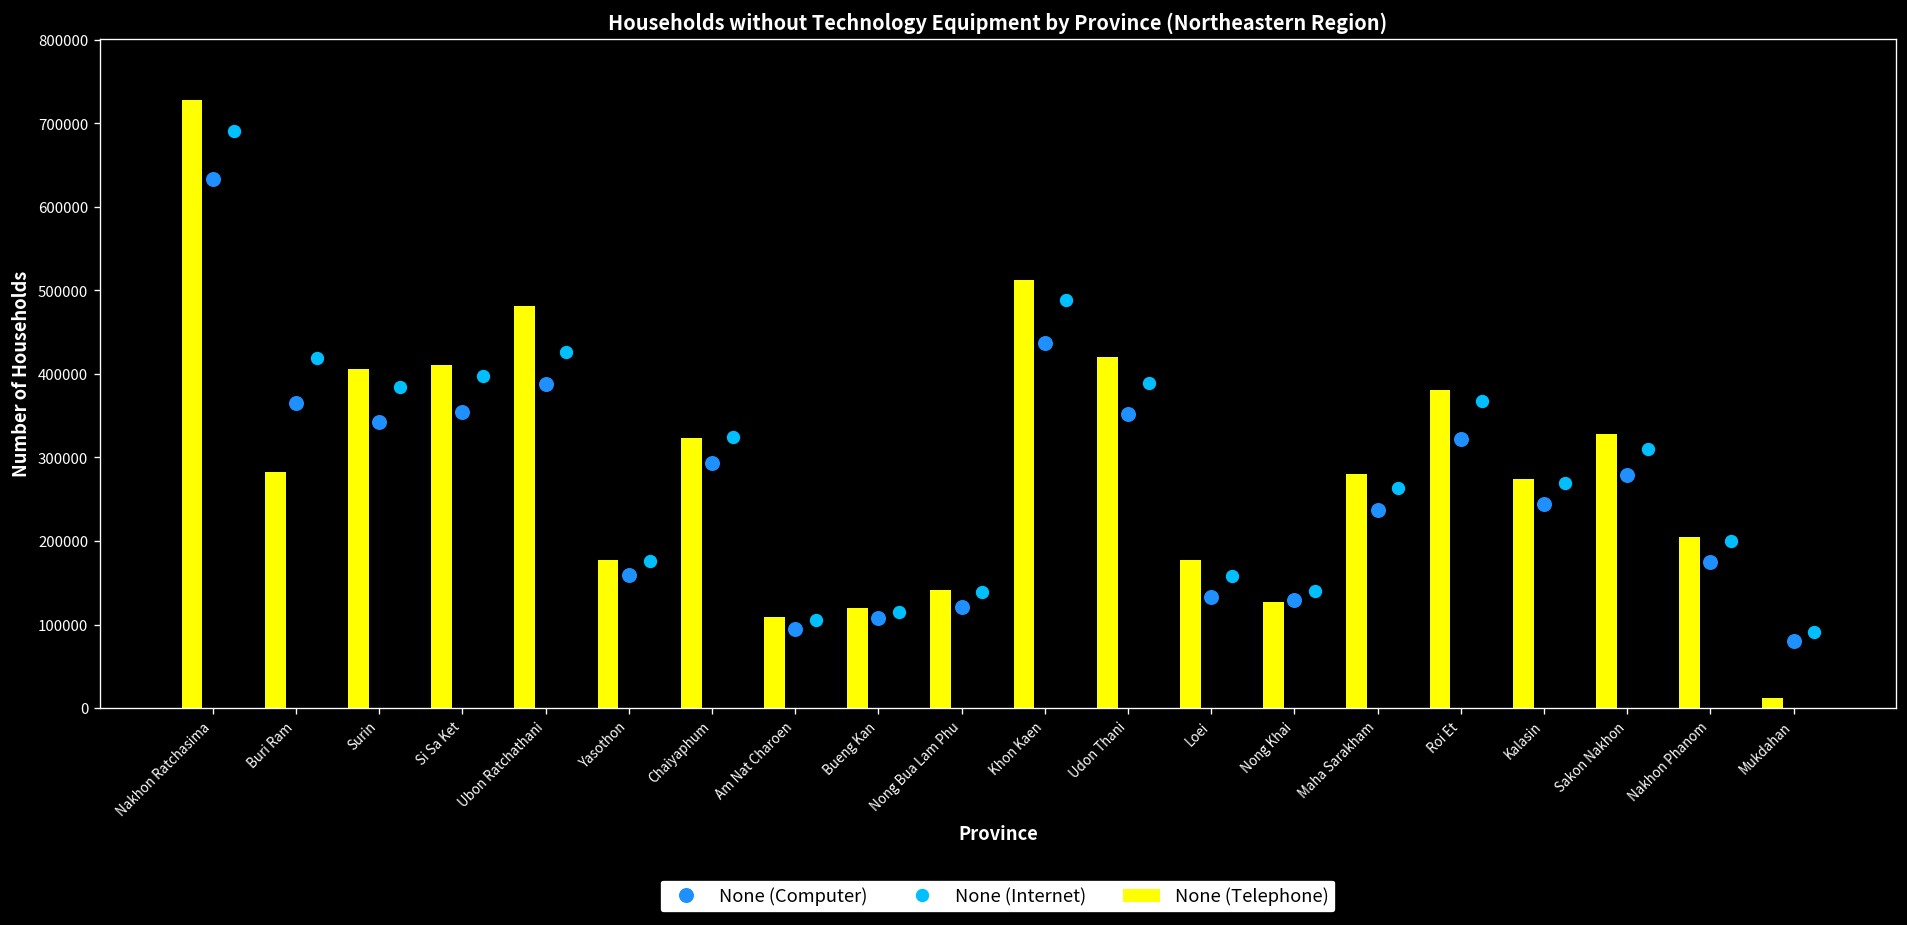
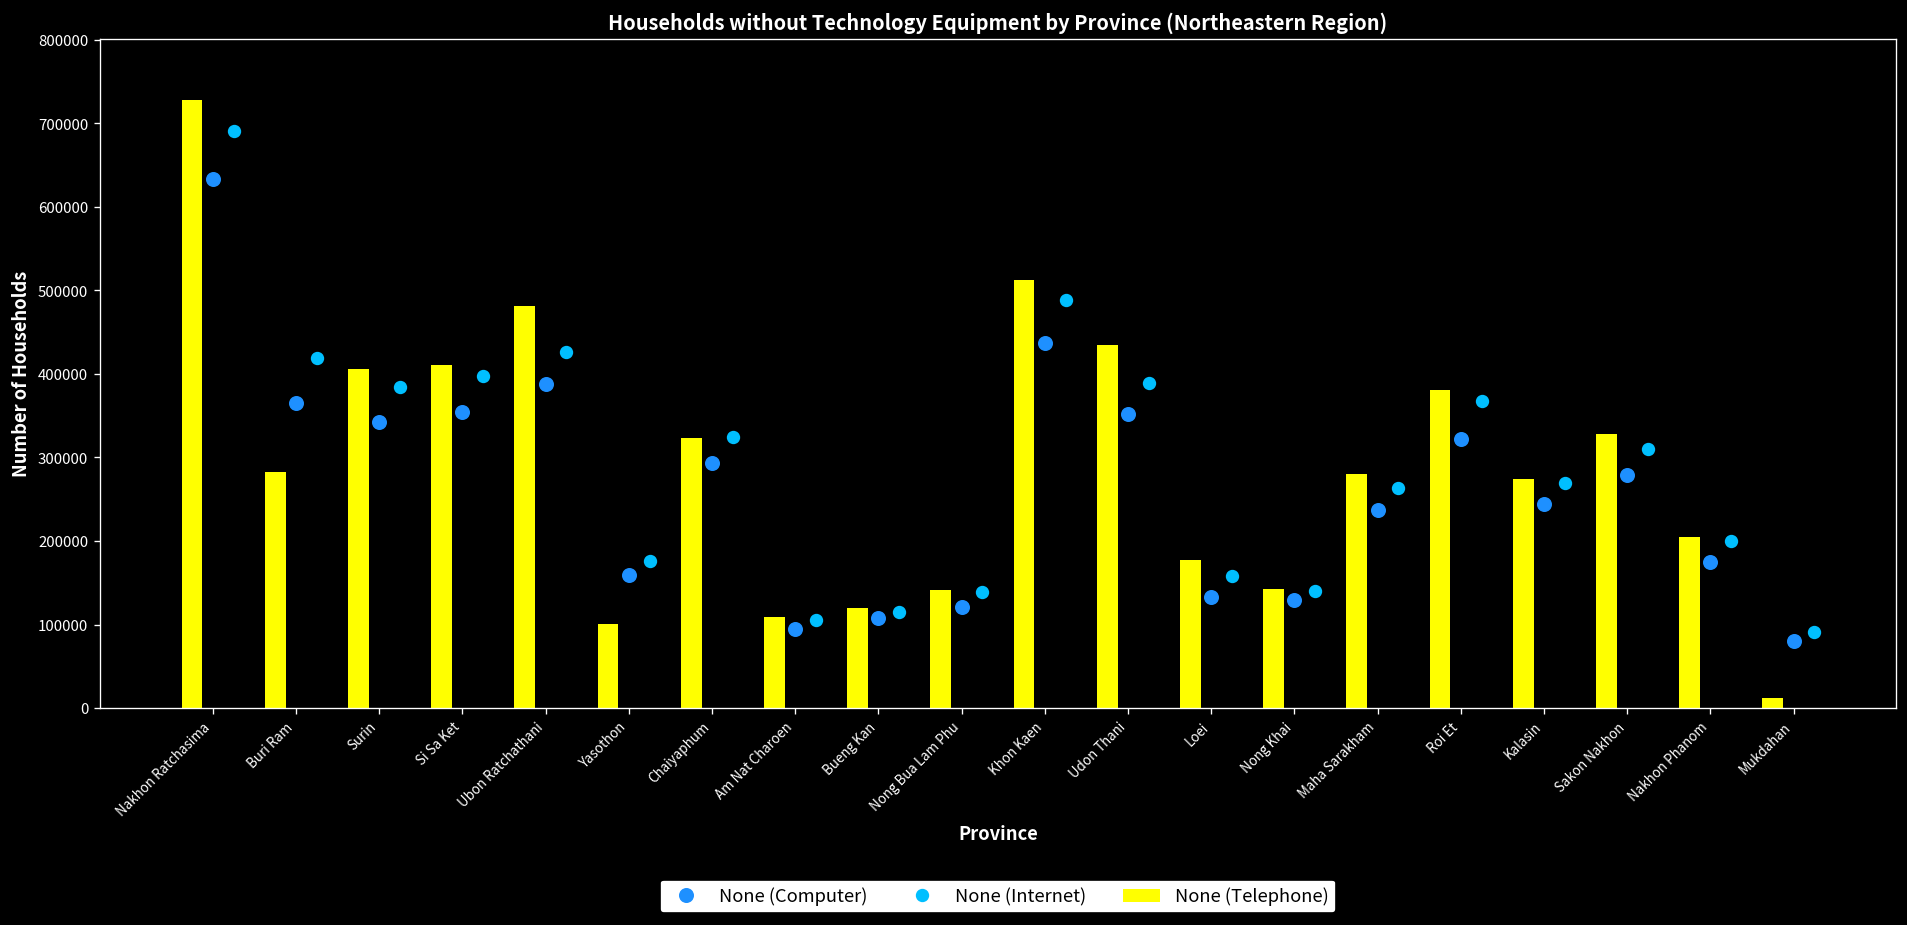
None (Telephone), Yasothon: 180000 -> 100000
None (Telephone), Udon Thani: 420000 -> 430000
None (Telephone), Nong Khai: 130000 -> 140000
